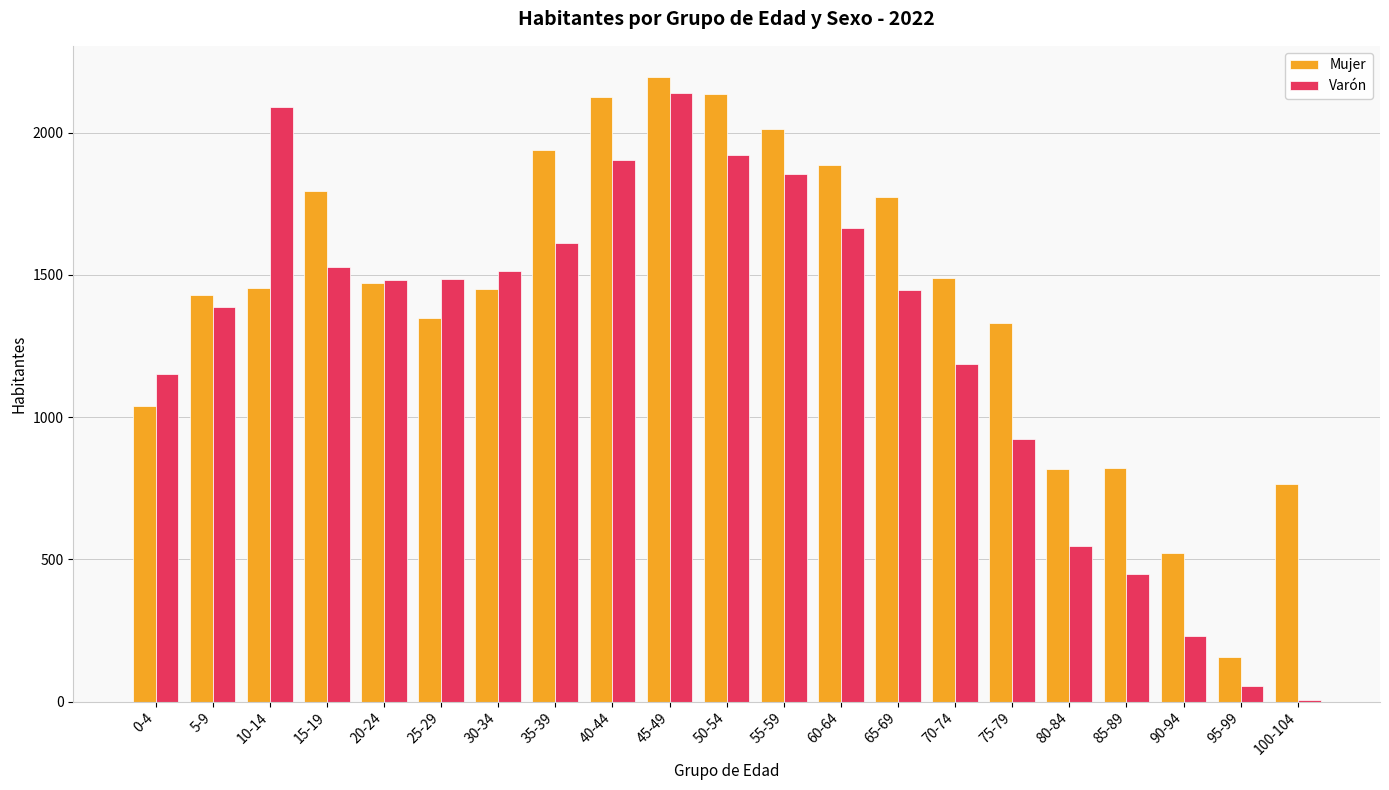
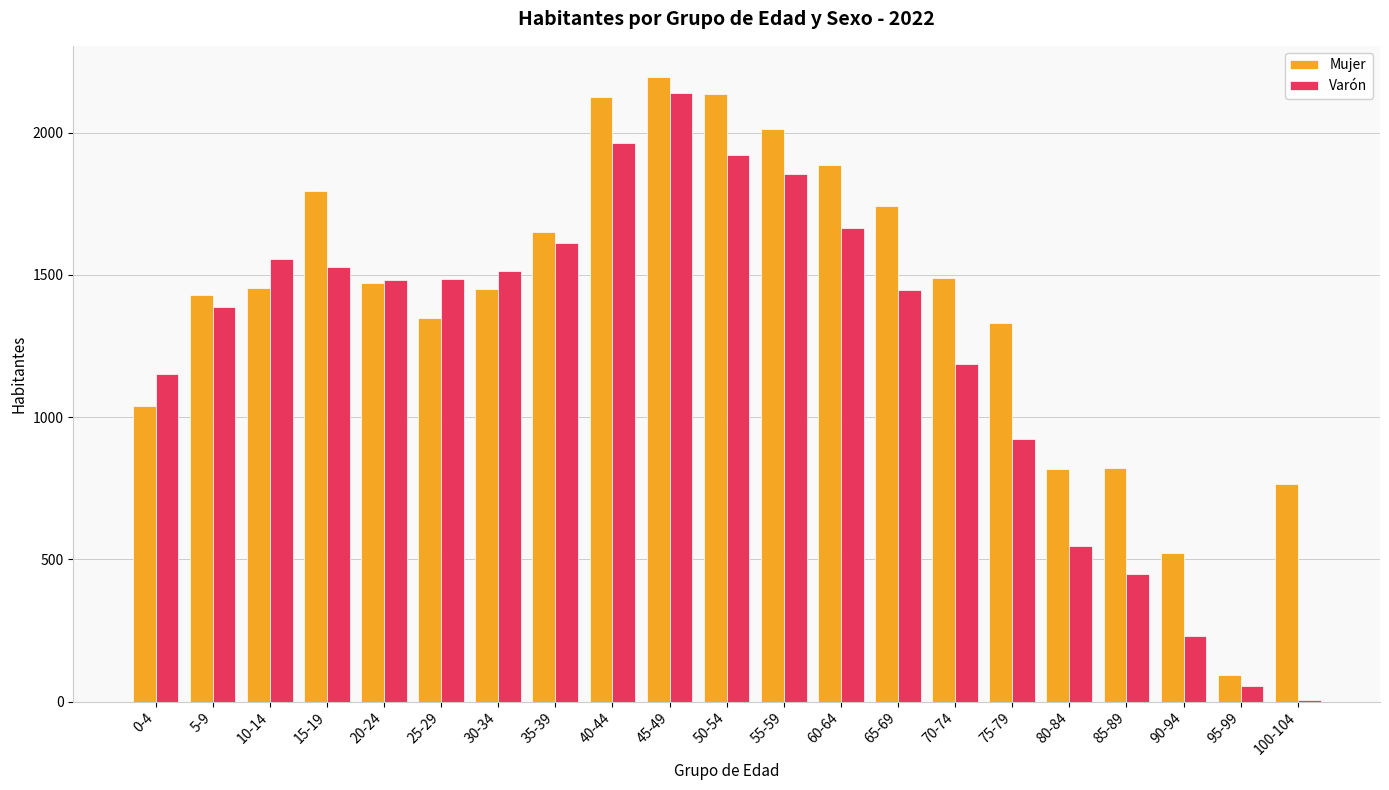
Varón, 10-14: 2090 -> 1560
Mujer, 35-39: 1940 -> 1650
Varón, 40-44: 1910 -> 1960
Mujer, 65-69: 1770 -> 1740
Mujer, 95-99: 160 -> 90
